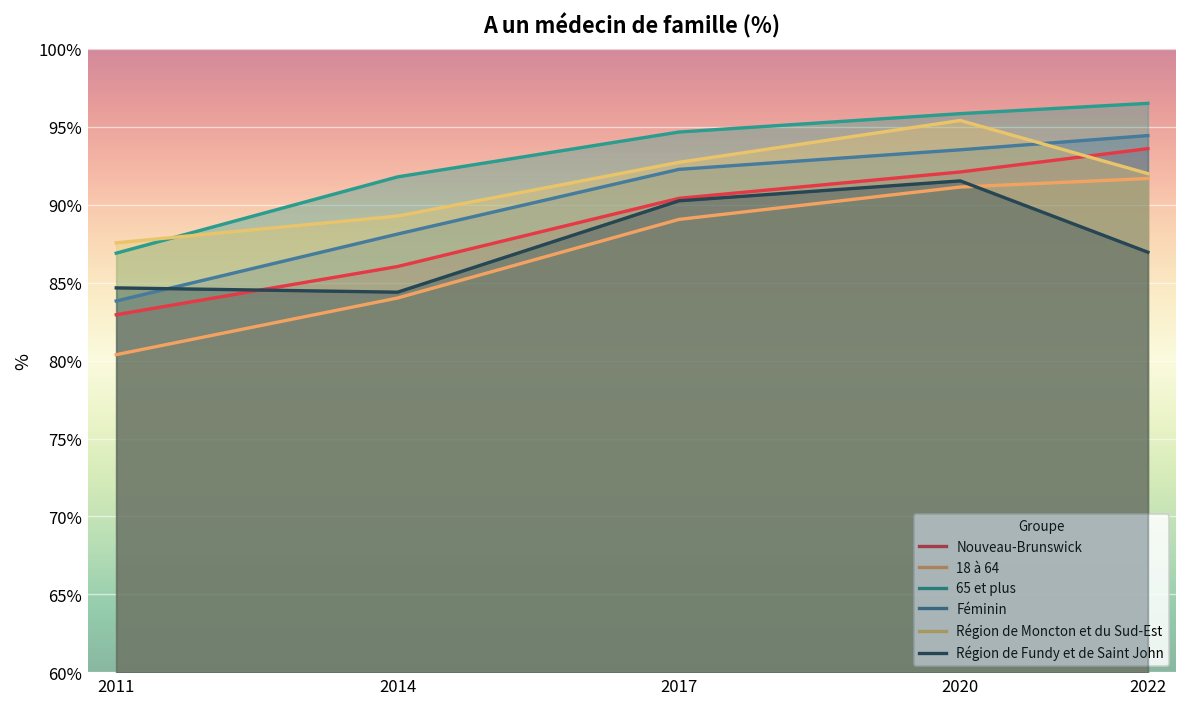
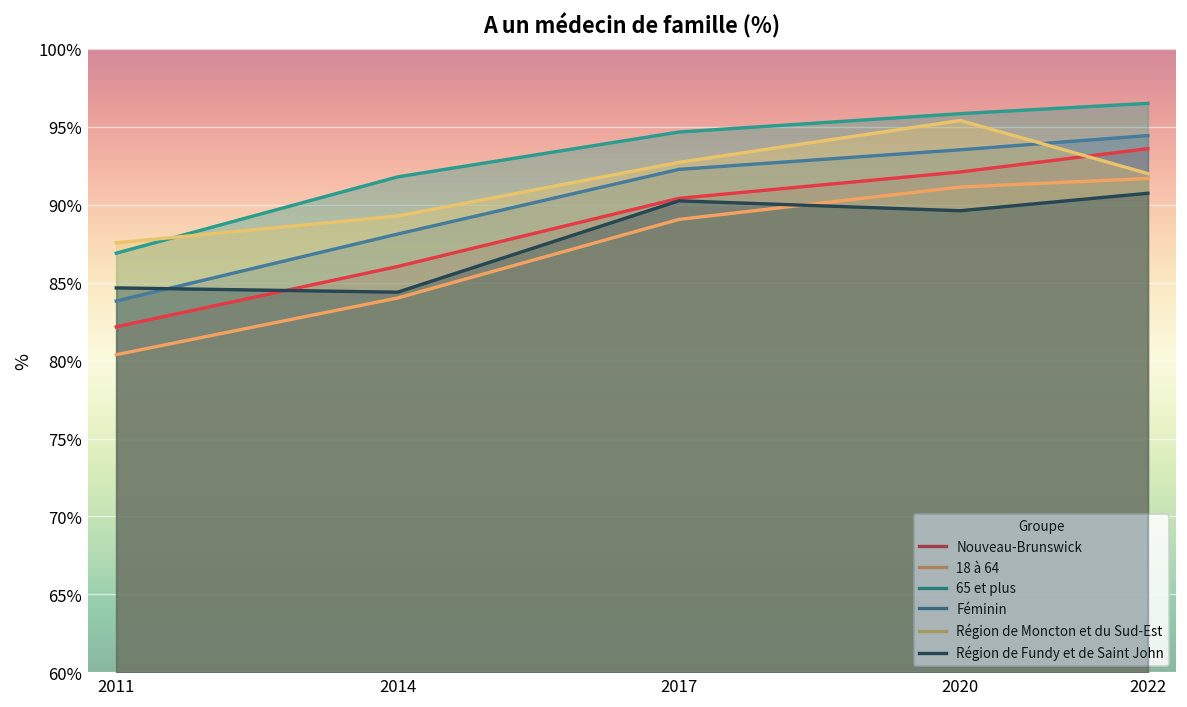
Nouveau-Brunswick, 2011: 82.9% -> 82.2%
Région de Fundy et de Saint John, 2020: 91.5% -> 89.6%
Région de Fundy et de Saint John, 2022: 86.9% -> 90.7%
